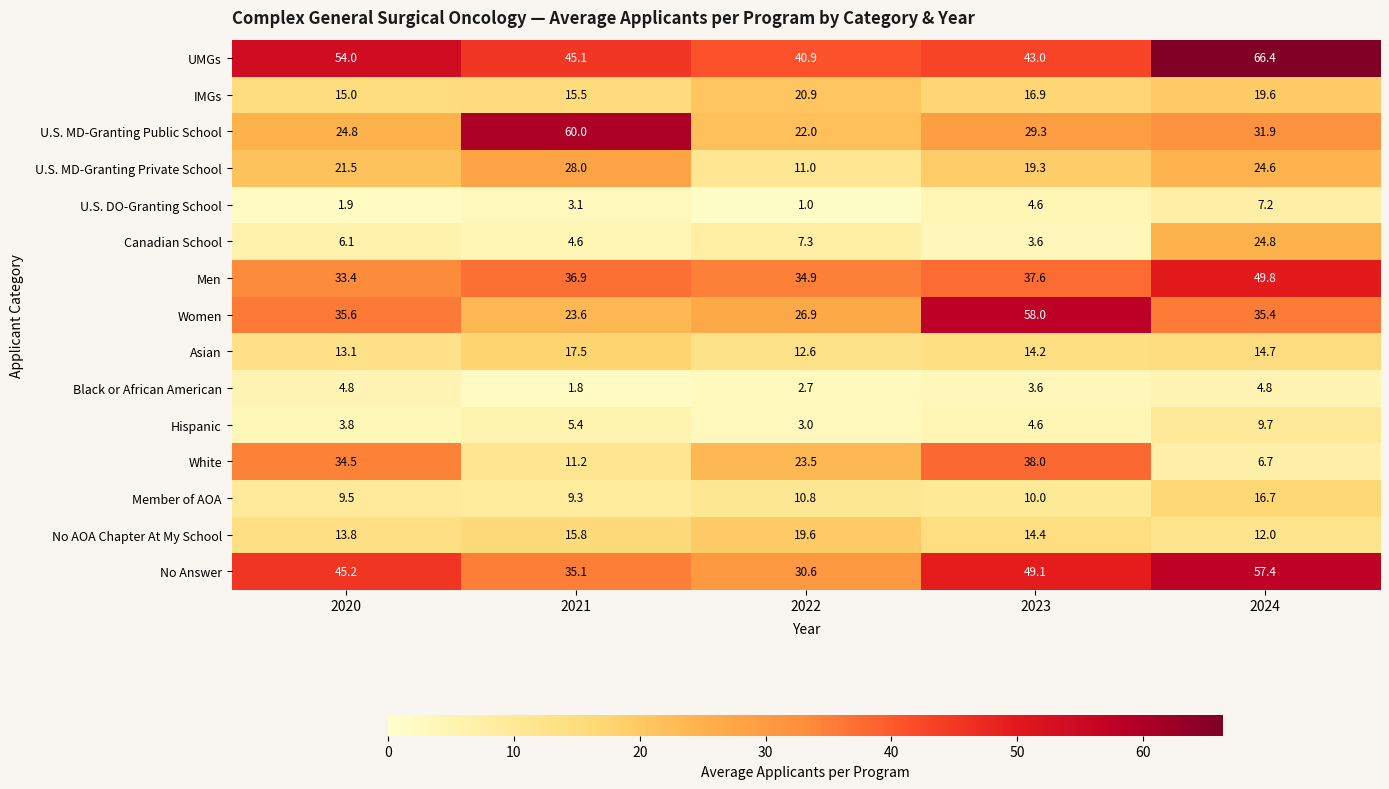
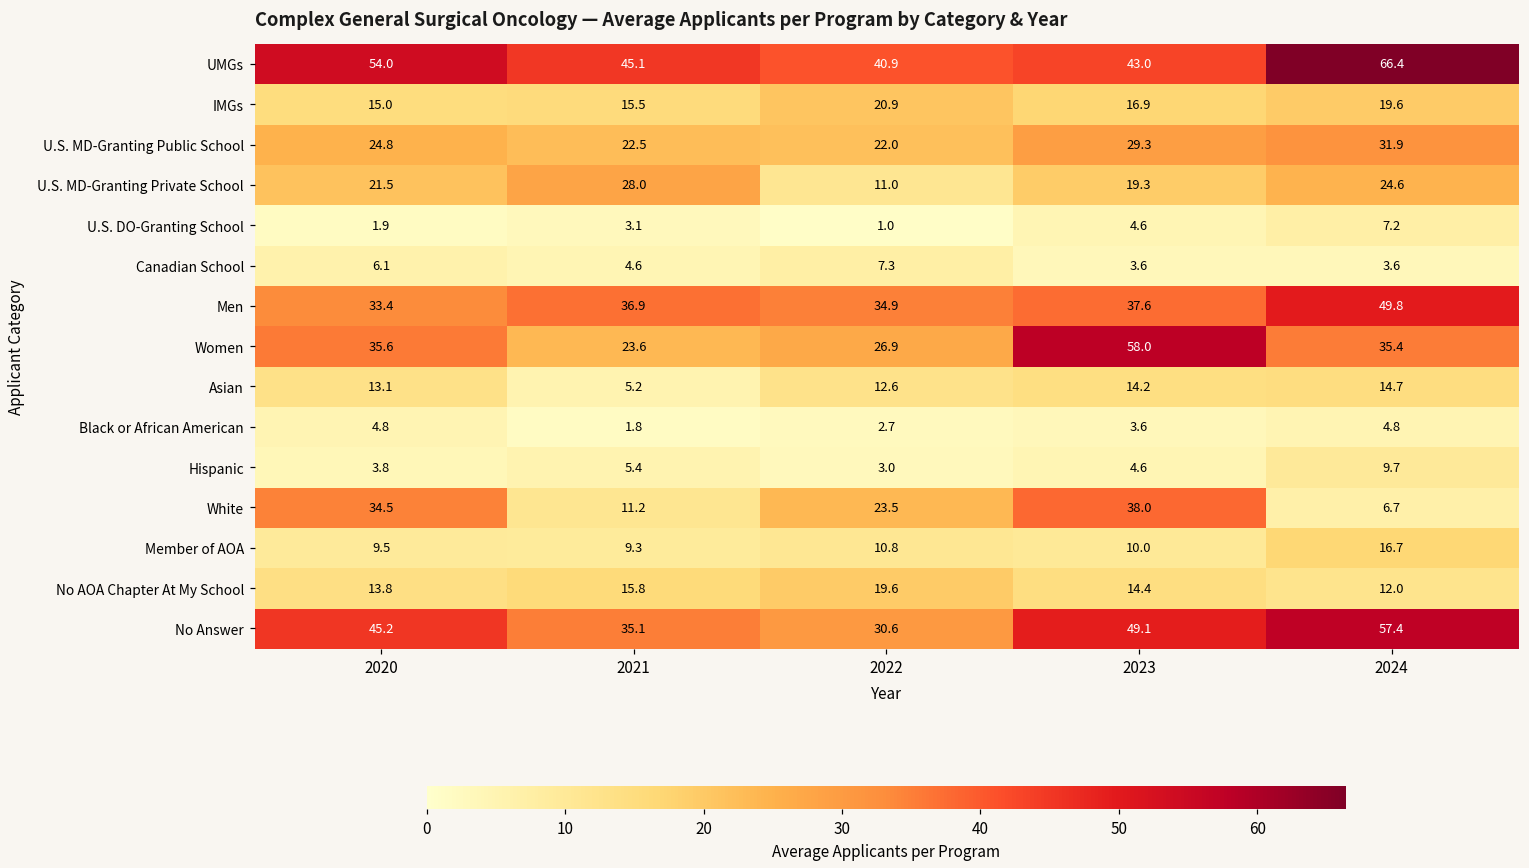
U.S. MD-Granting Public School, 2021: 60.0 -> 22.5
Canadian School, 2024: 24.8 -> 3.6
Asian, 2021: 17.5 -> 5.2
